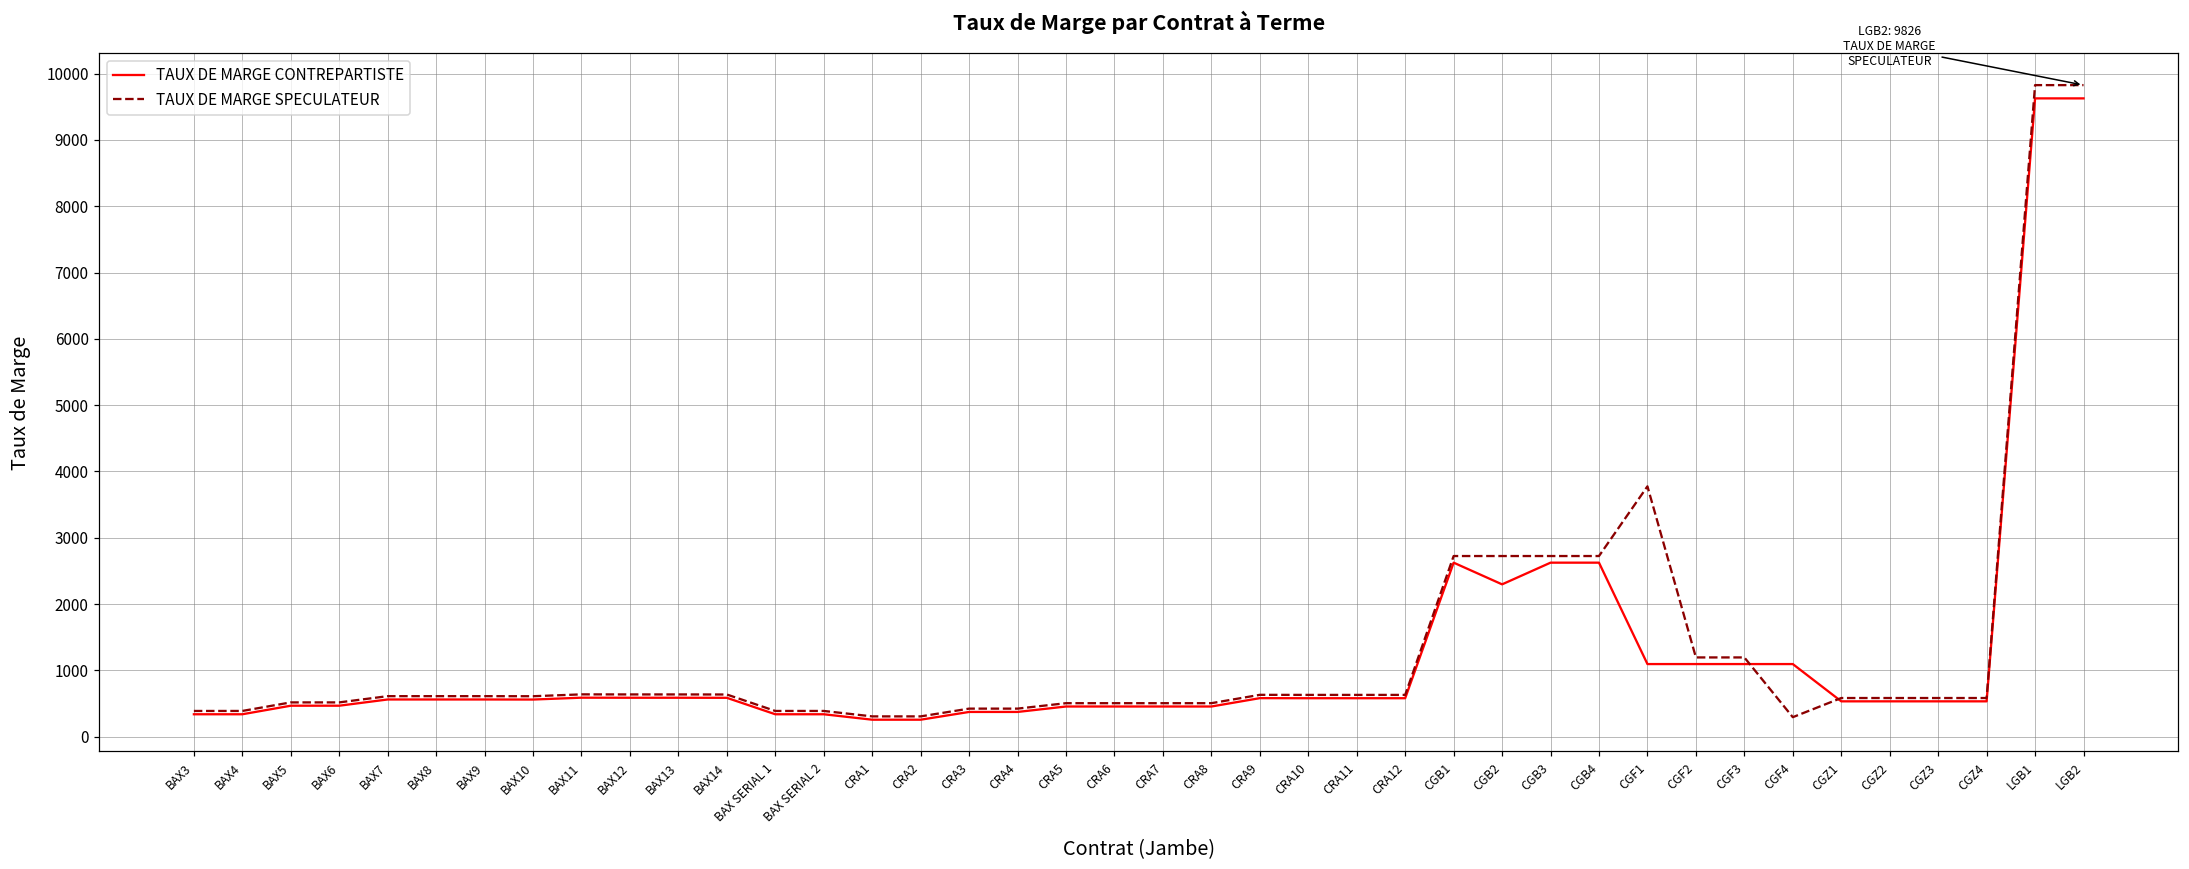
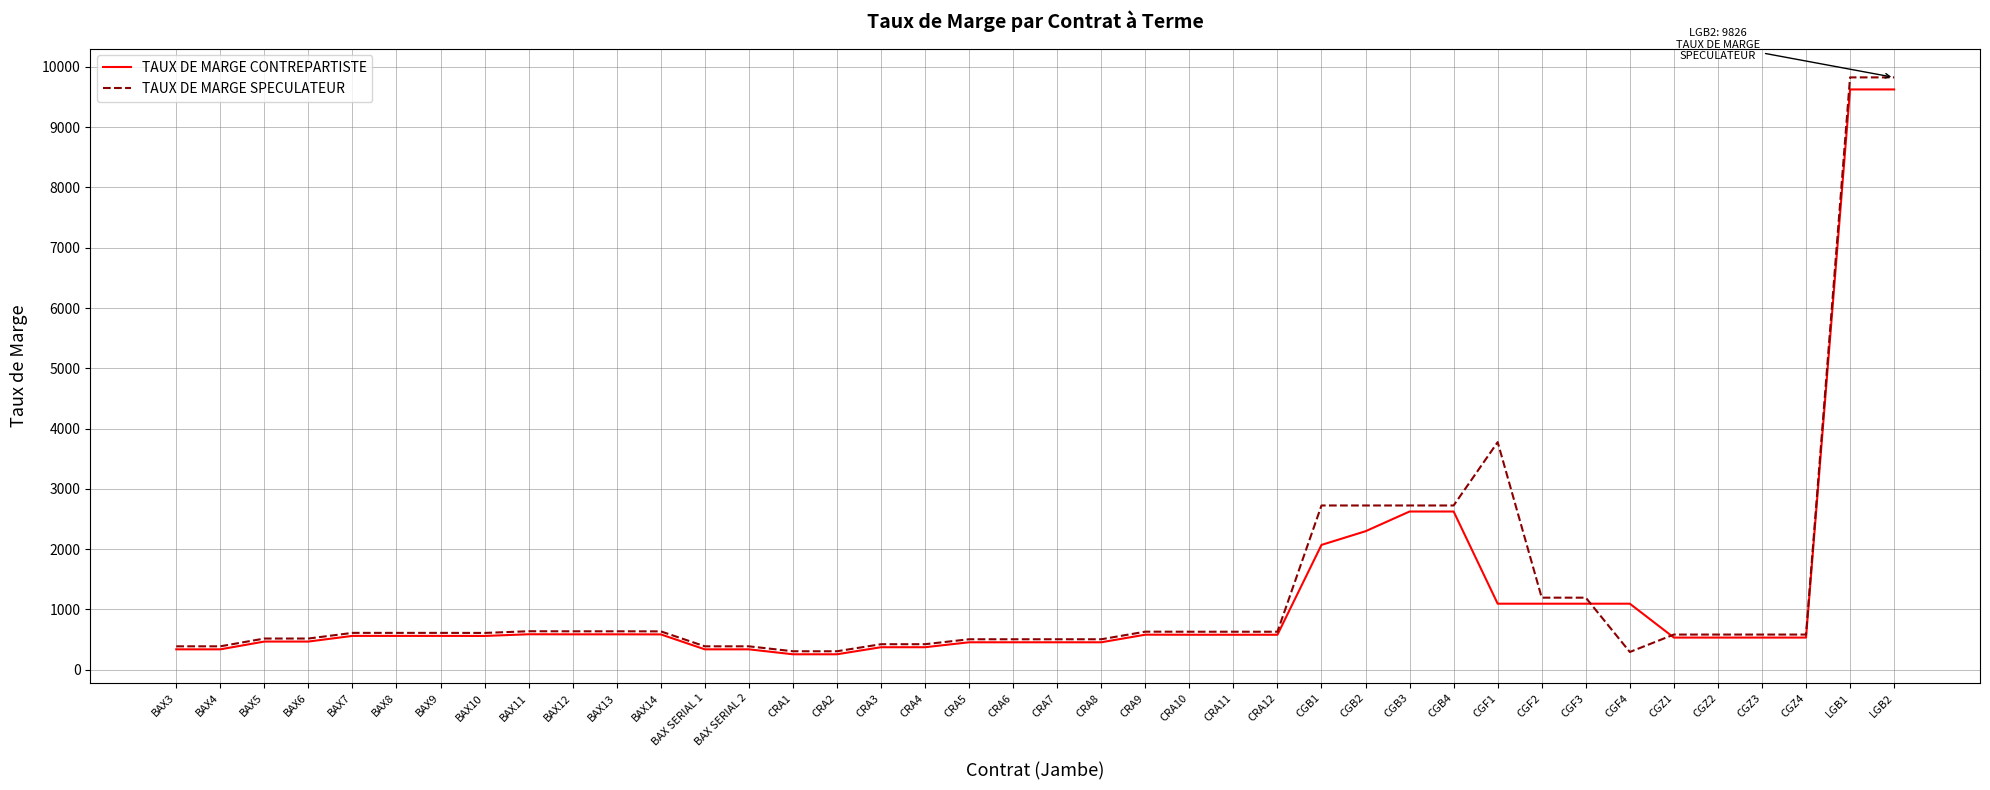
TAUX DE MARGE CONTREPARTISTE, CGB1: 2600 -> 2100
